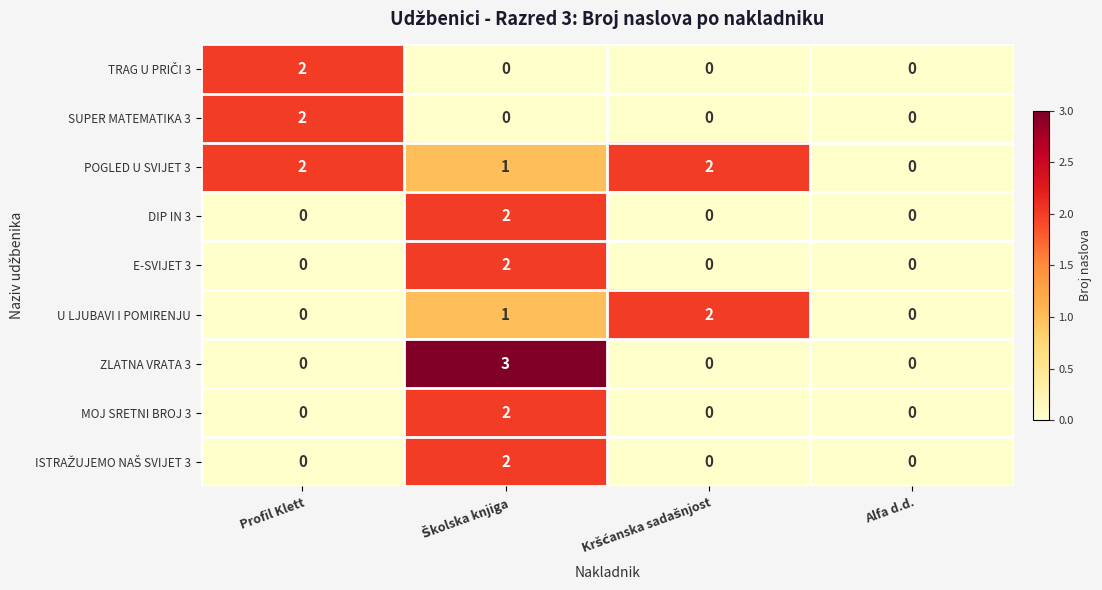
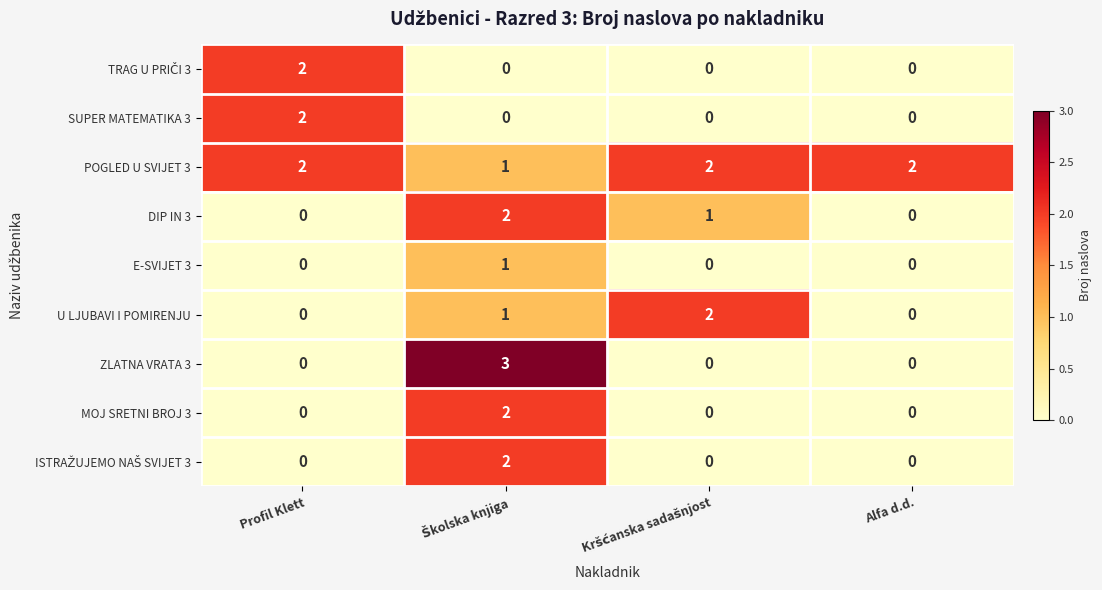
POGLED U SVIJET 3, Alfa d.d.: 0 -> 2
DIP IN 3, Kršćanska sadašnjost: 0 -> 1
E-SVIJET 3, Školska knjiga: 2 -> 1
